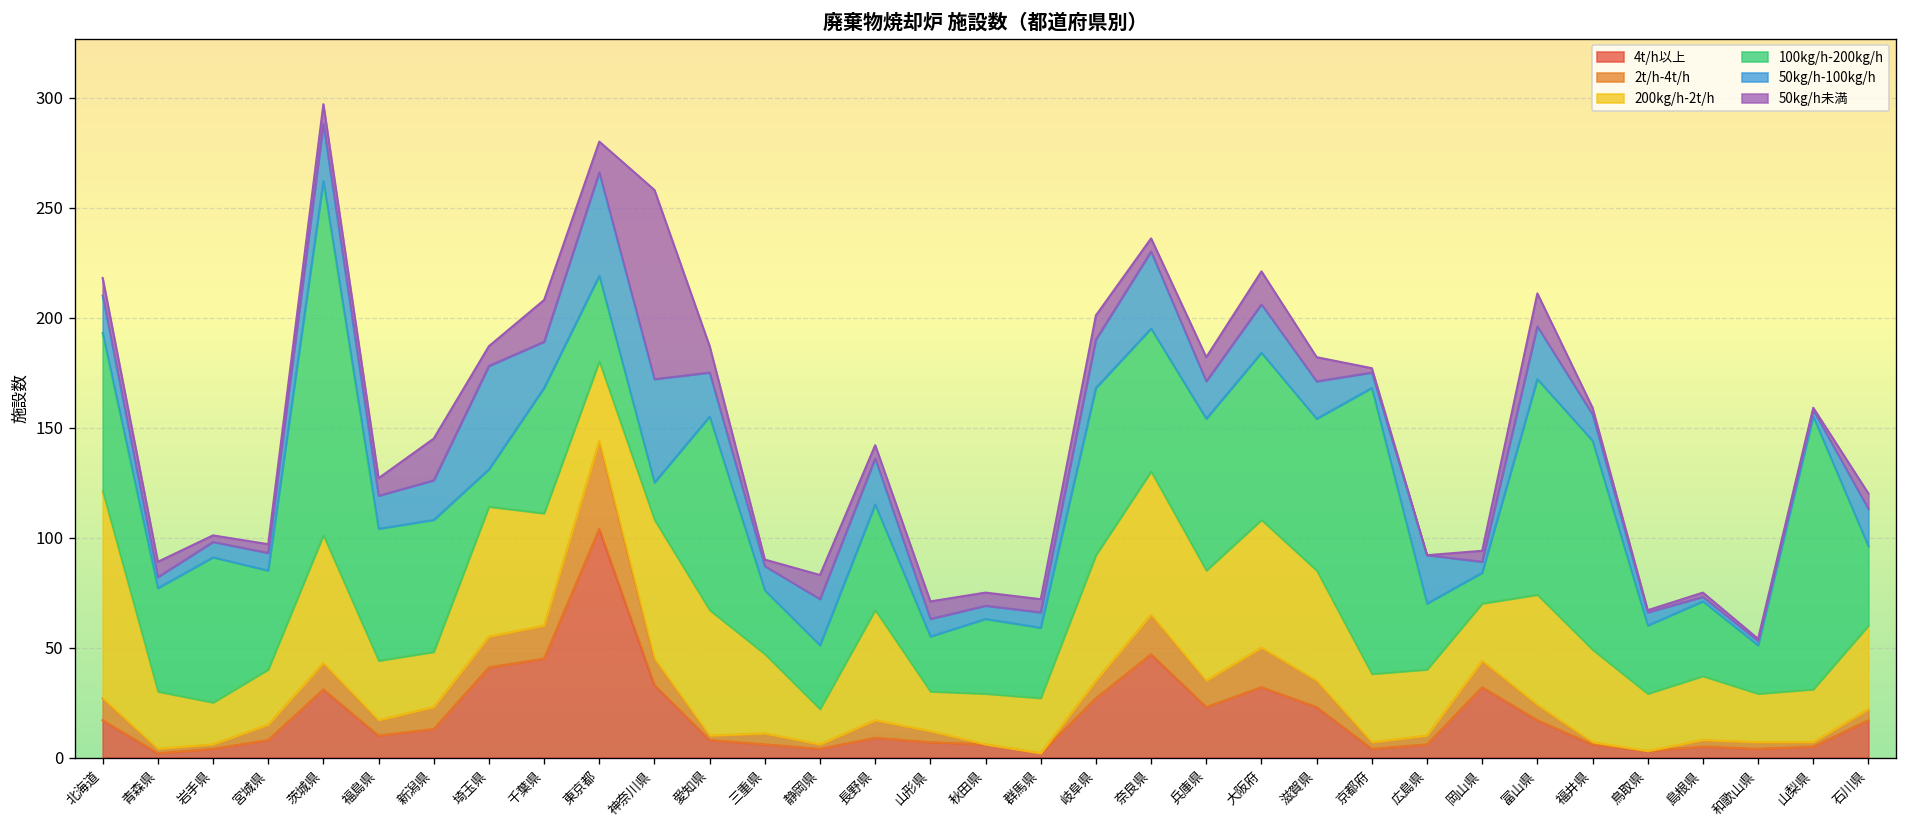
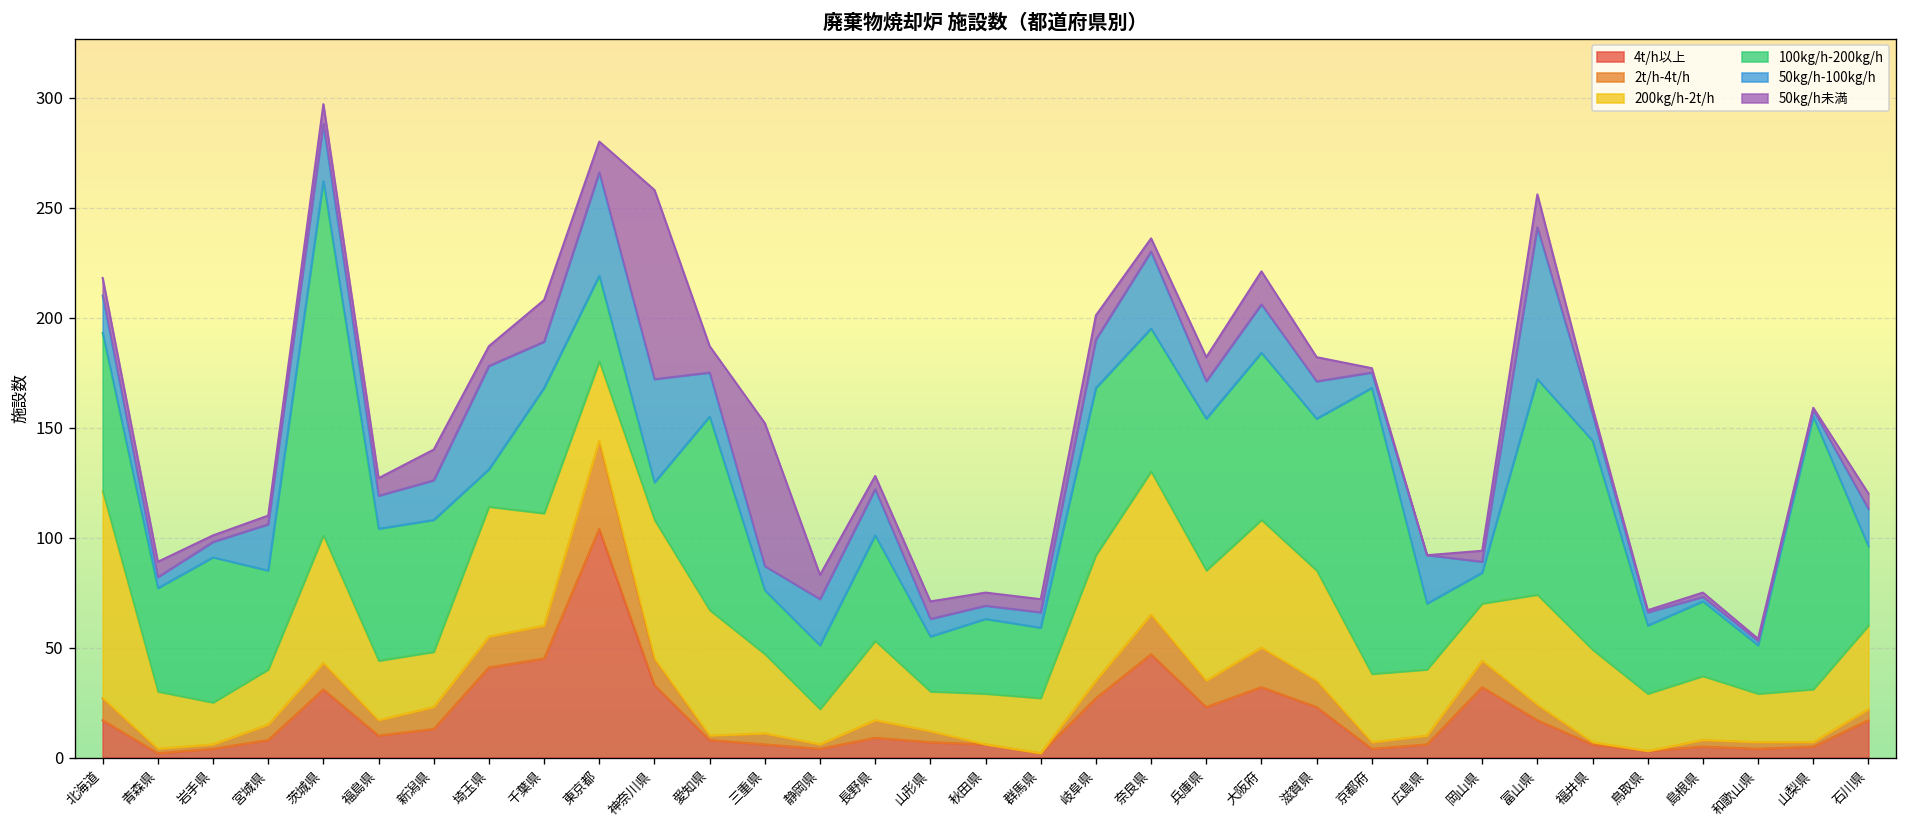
50kg/h-100kg/h, 宮城県: 8 -> 21
50kg/h未満, 新潟県: 19 -> 14
50kg/h未満, 三重県: 3 -> 65
200kg/h-2t/h, 長野県: 50 -> 36
50kg/h-100kg/h, 富山県: 24 -> 69
